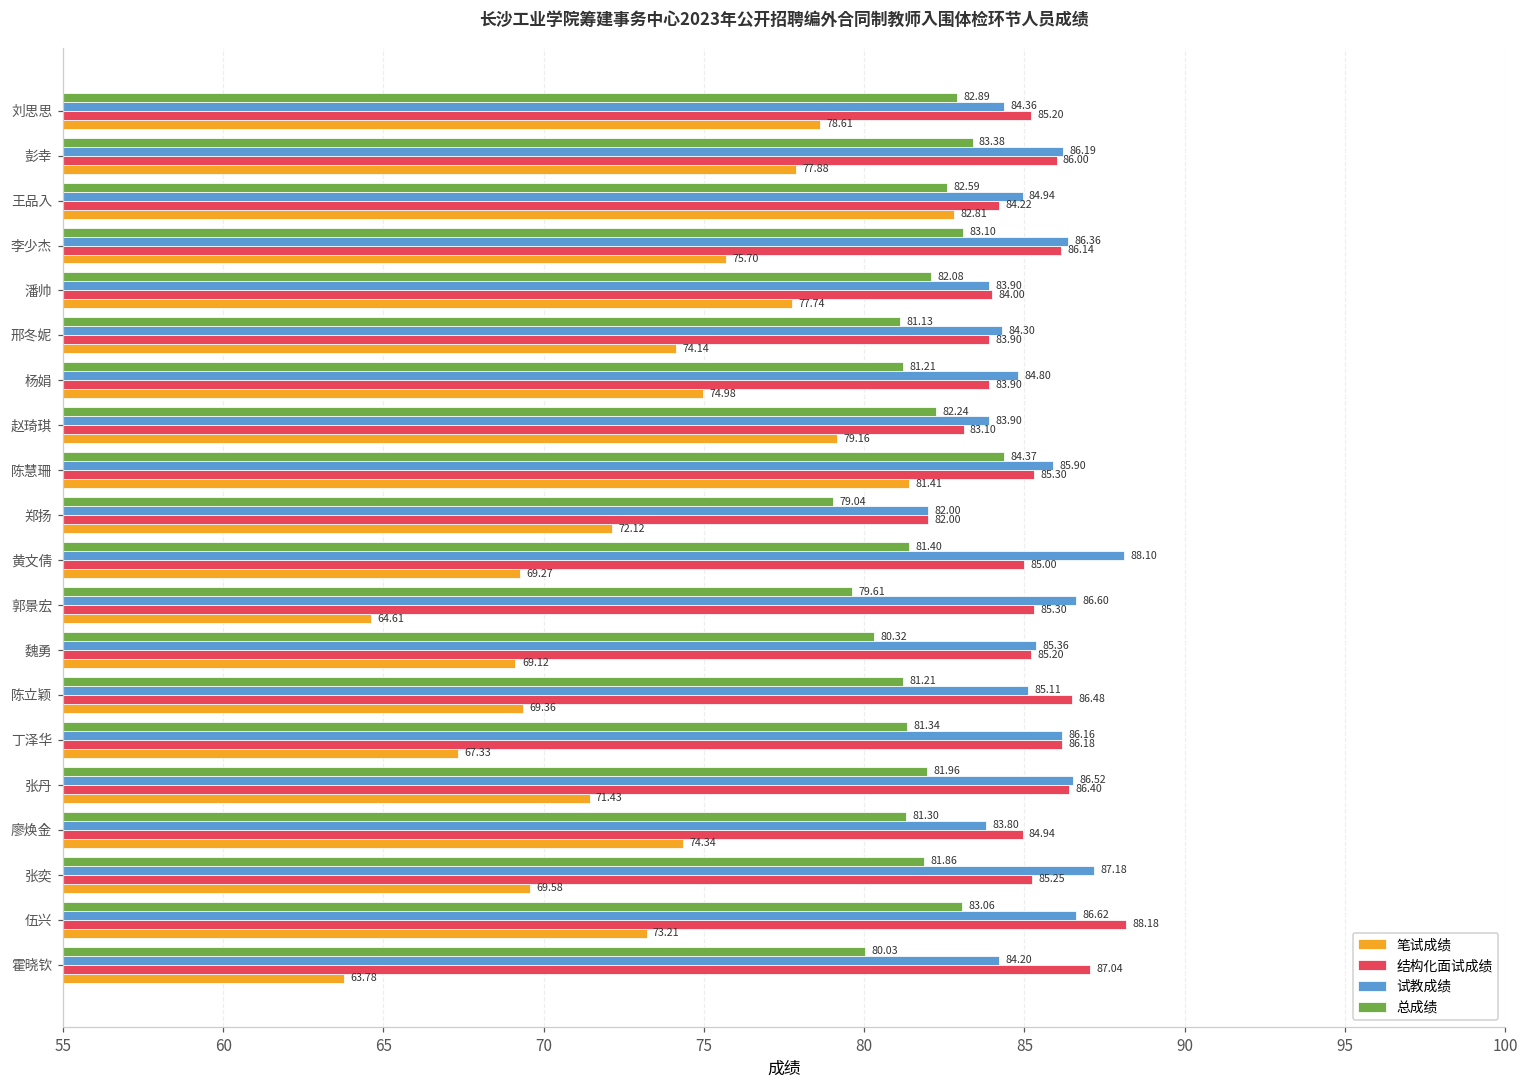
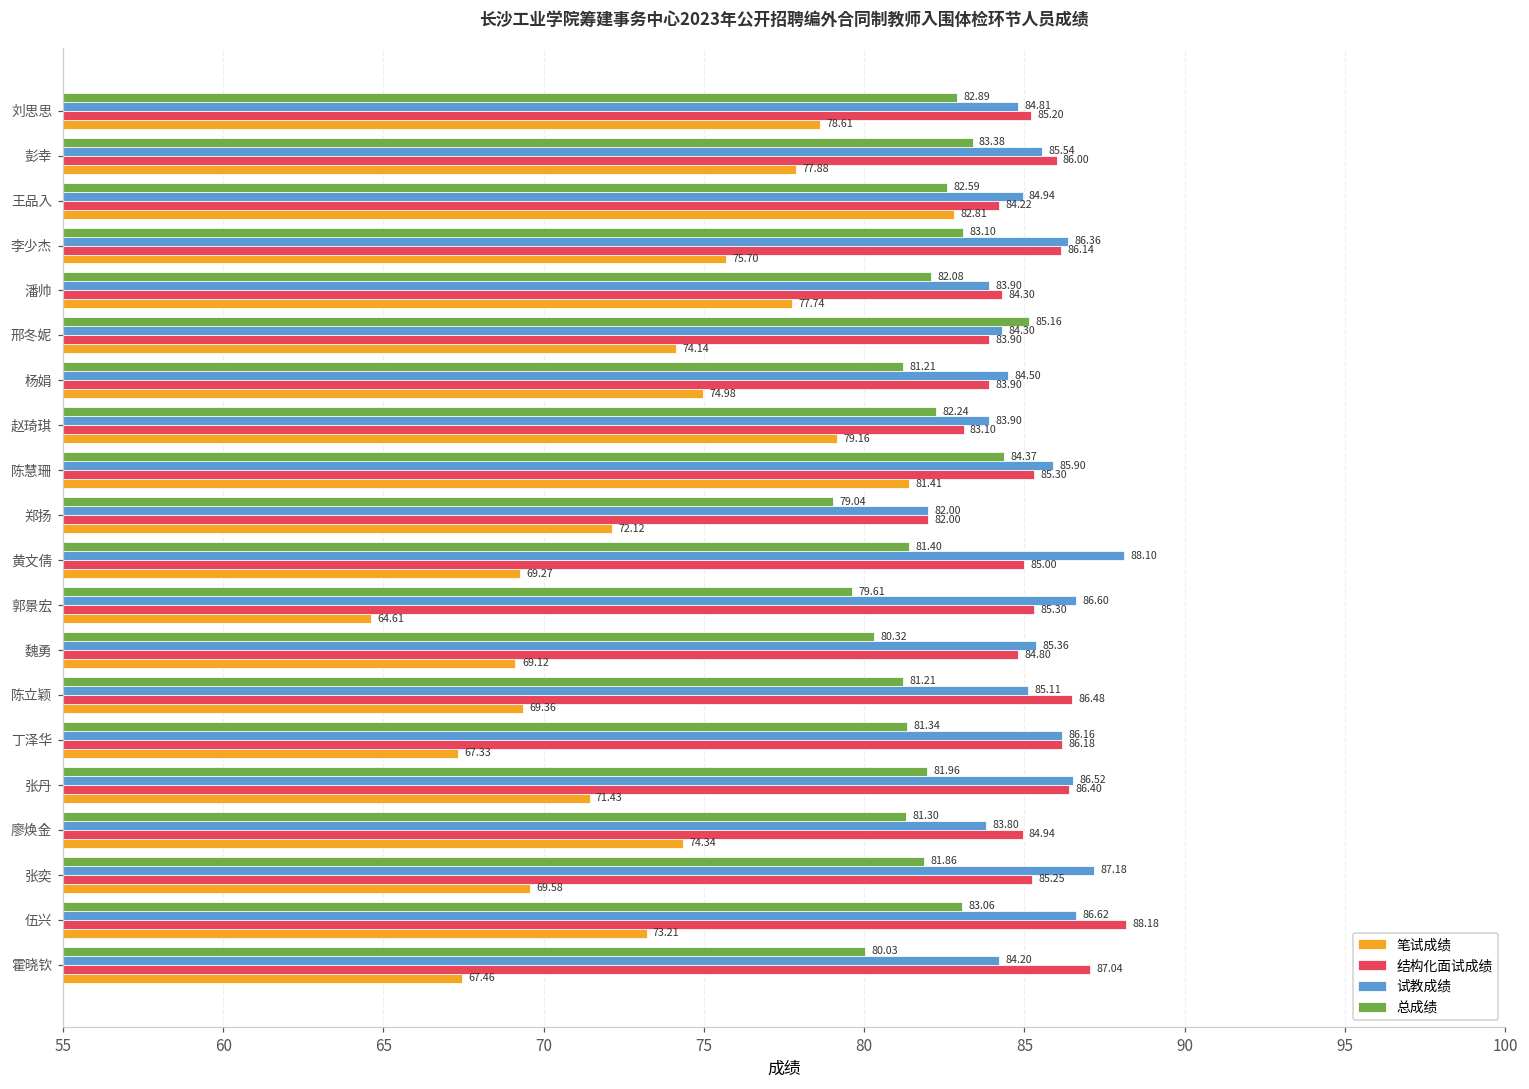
试教成绩, 刘思思: 84.36 -> 84.81
试教成绩, 彭幸: 86.19 -> 85.54
结构化面试成绩, 潘帅: 84.00 -> 84.30
总成绩, 邢冬妮: 81.13 -> 85.16
试教成绩, 杨娟: 84.80 -> 84.50
结构化面试成绩, 魏勇: 85.20 -> 84.80
笔试成绩, 霍晓钦: 63.78 -> 67.46
